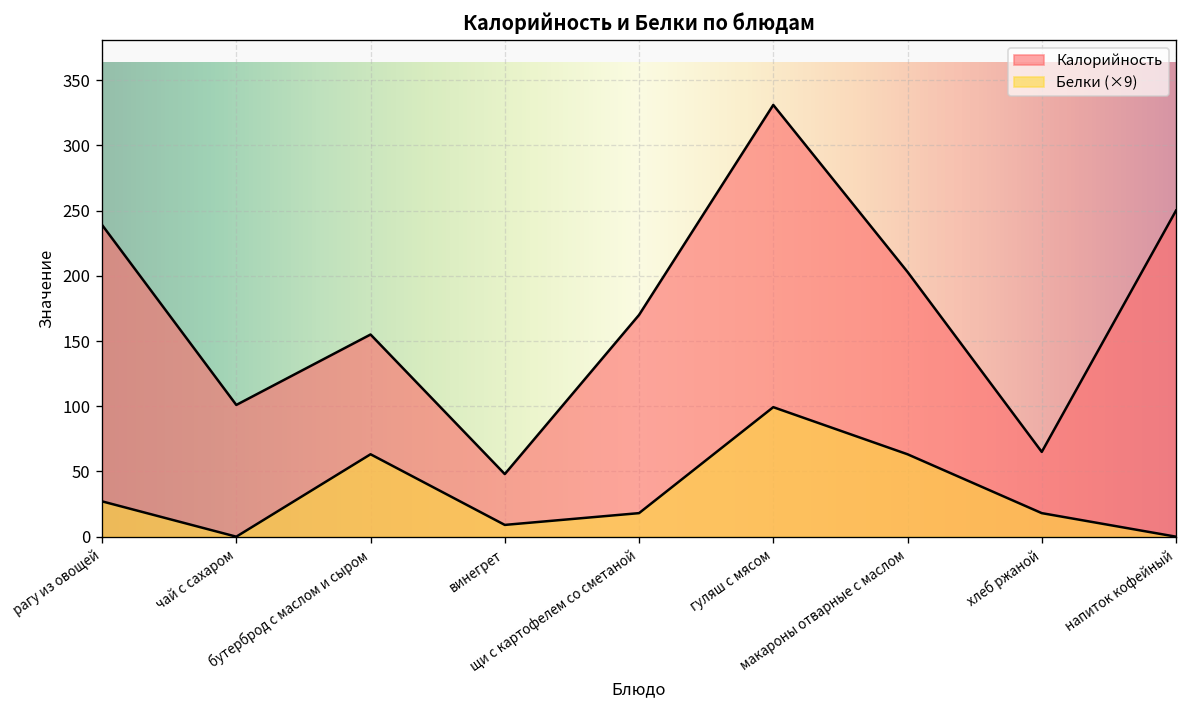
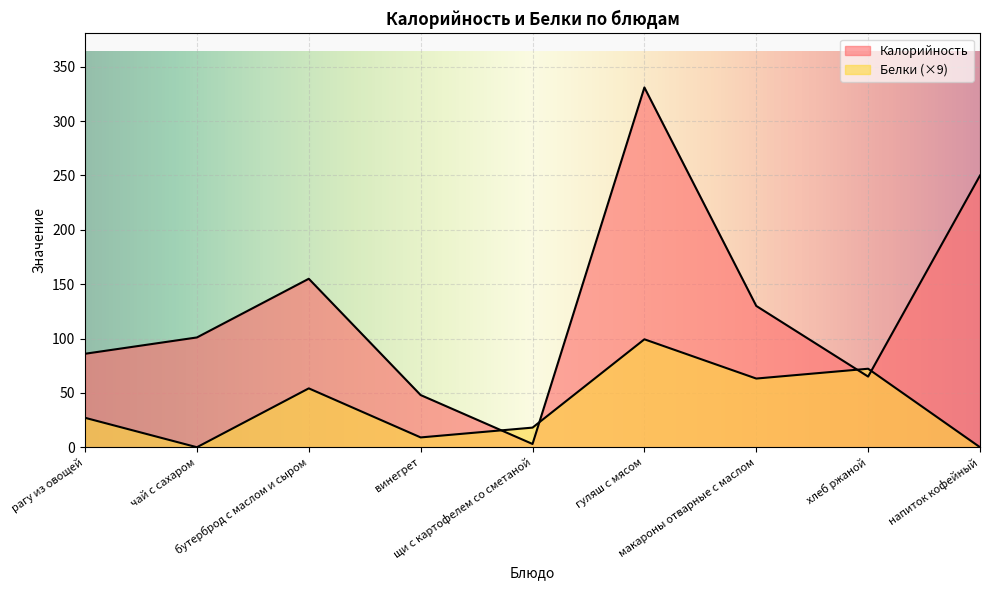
Калорийность, рагу из овощей: 239 -> 86
Белки (×9), бутерброд с маслом и сыром: 63 -> 54
Калорийность, щи с картофелем со сметаной: 170 -> 3
Калорийность, макароны отварные с маслом: 203 -> 130
Белки (×9), хлеб ржаной: 18 -> 72
